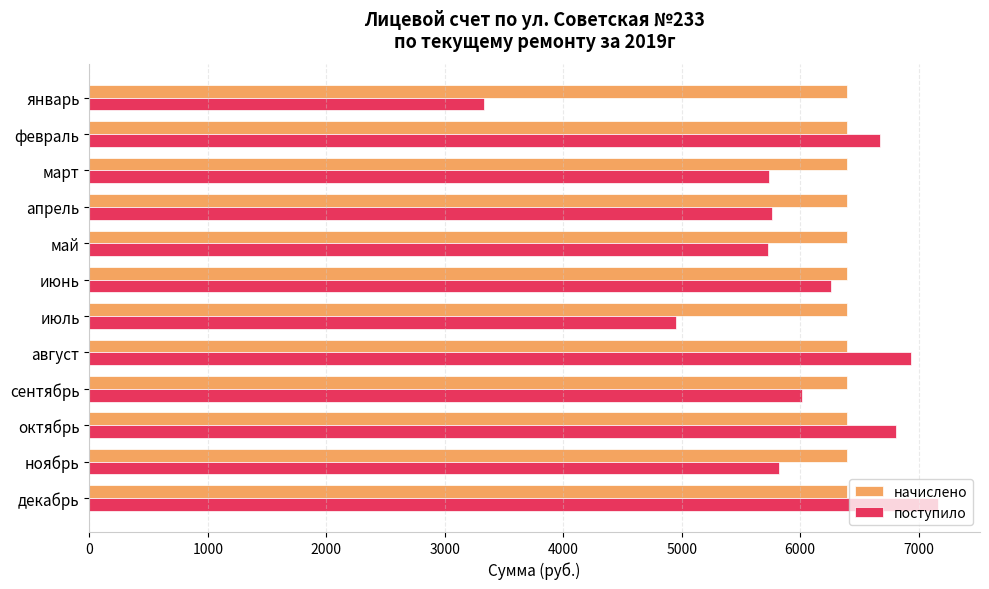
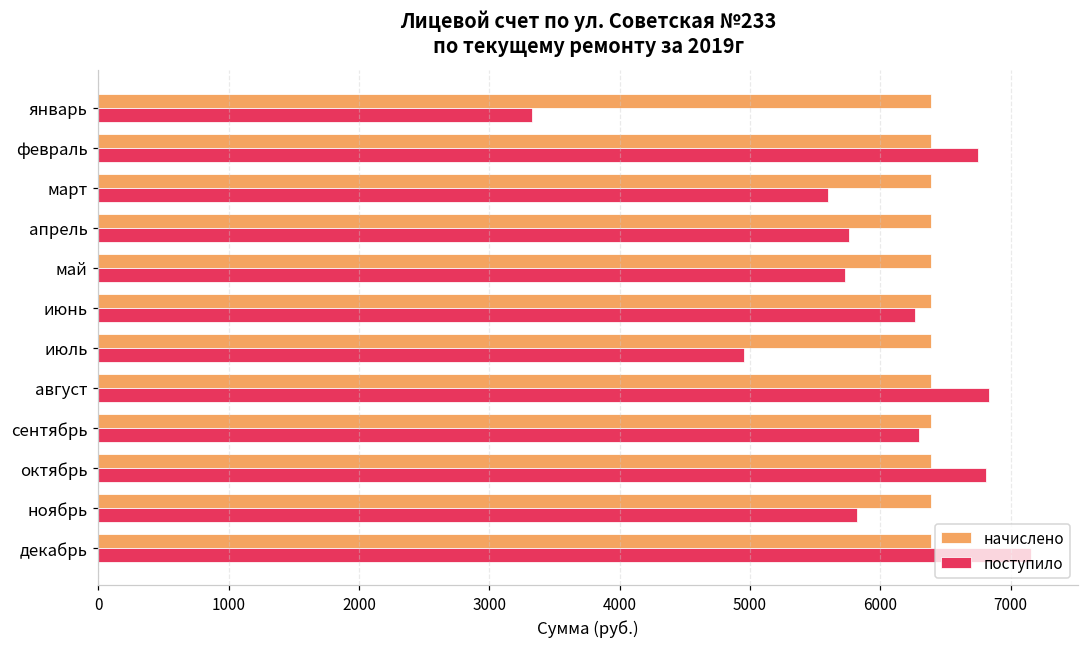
поступило, февраль: 6680 -> 6750
поступило, март: 5740 -> 5600
поступило, август: 6930 -> 6830
поступило, сентябрь: 6020 -> 6300
